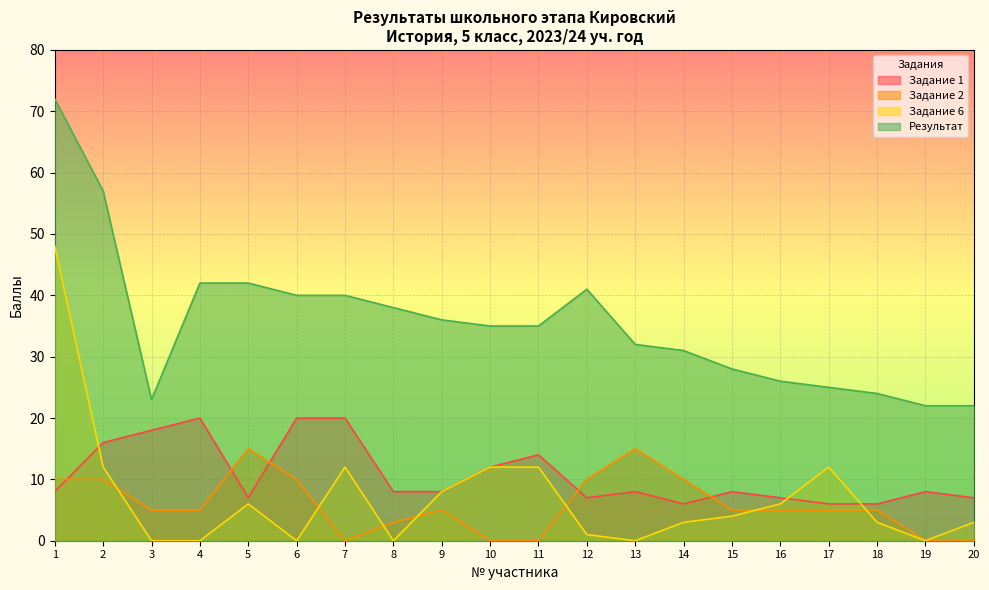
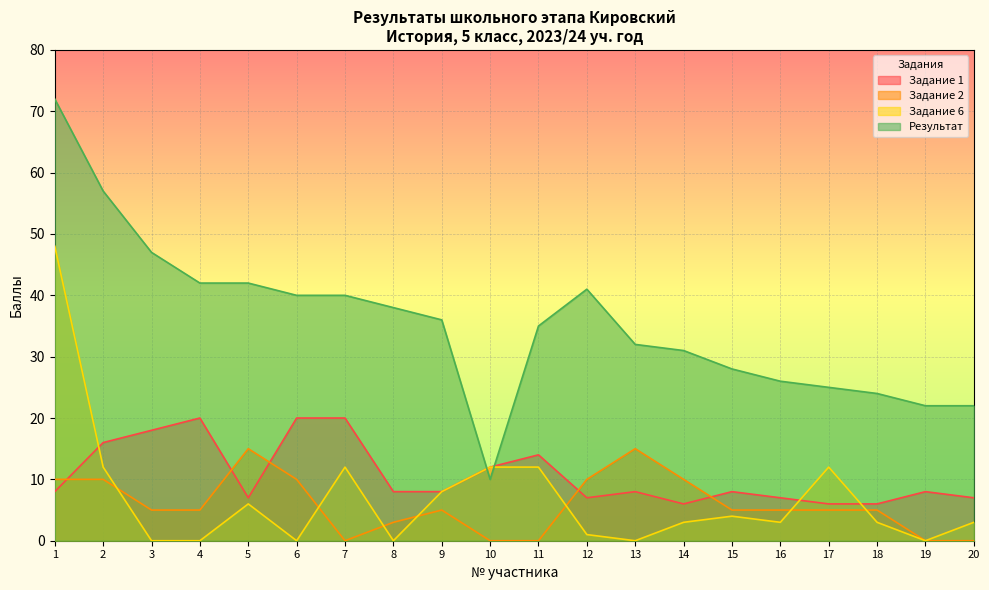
Результат, 3: 23 -> 47
Результат, 10: 35 -> 10
Задание 6, 16: 6 -> 3
